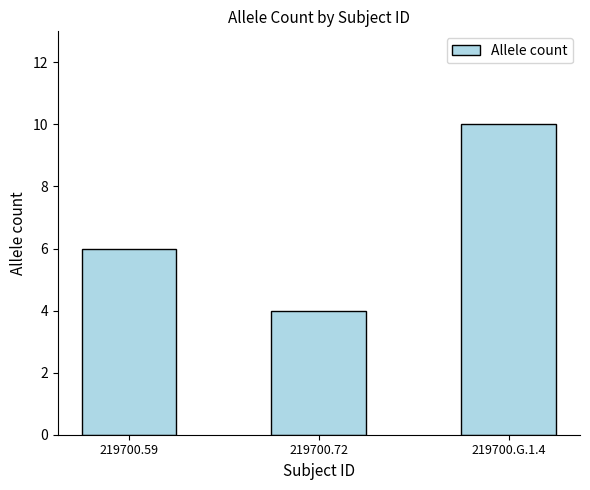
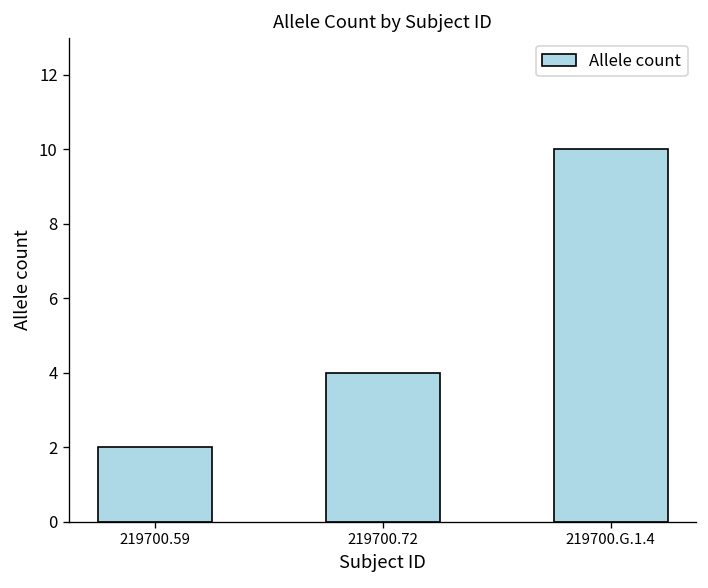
219700.59: 6 -> 2
